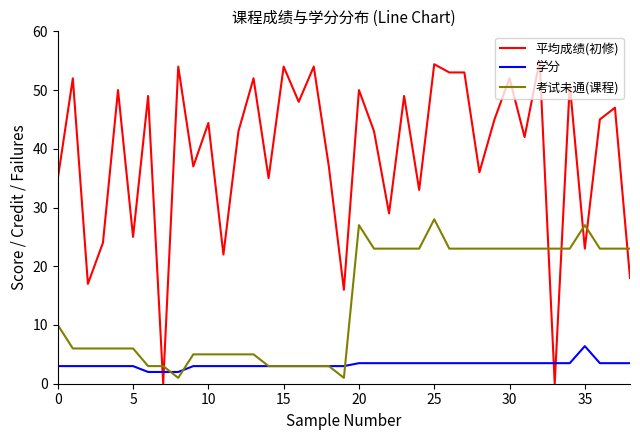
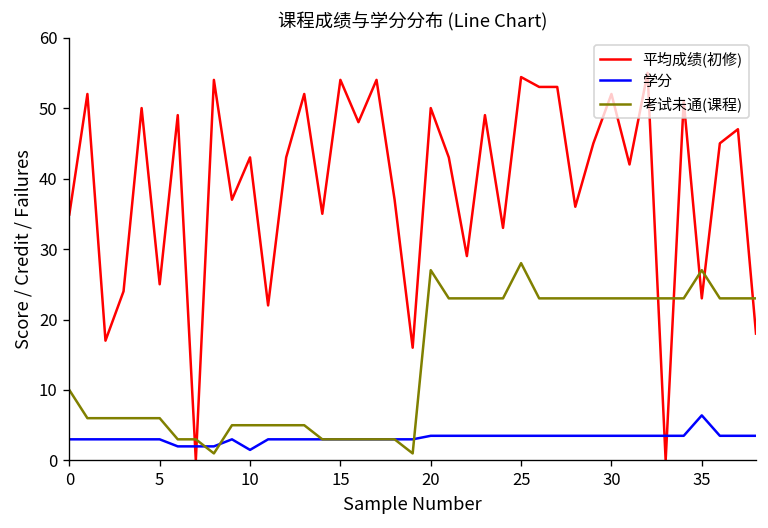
平均成绩(初修), 10: 44 -> 43
学分, 10: 3 -> 2
